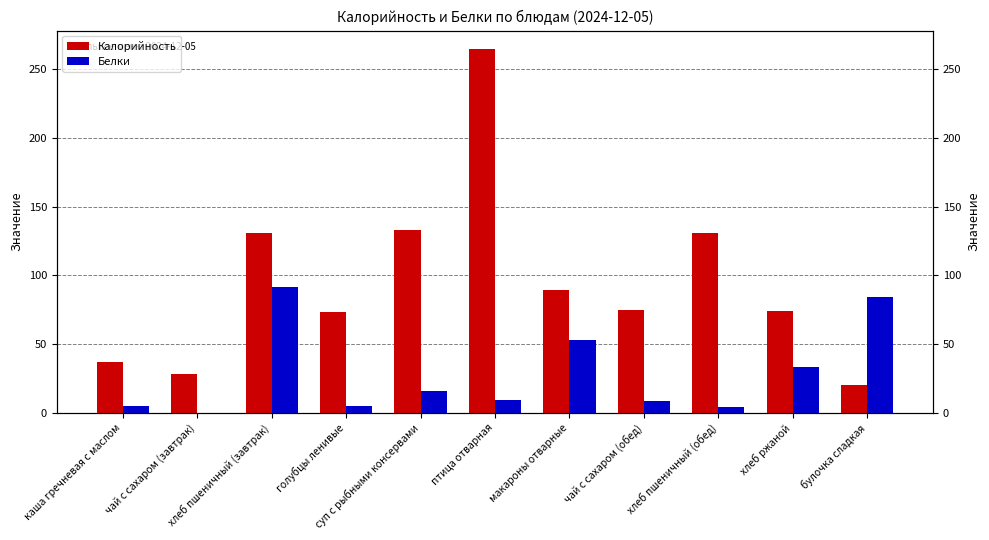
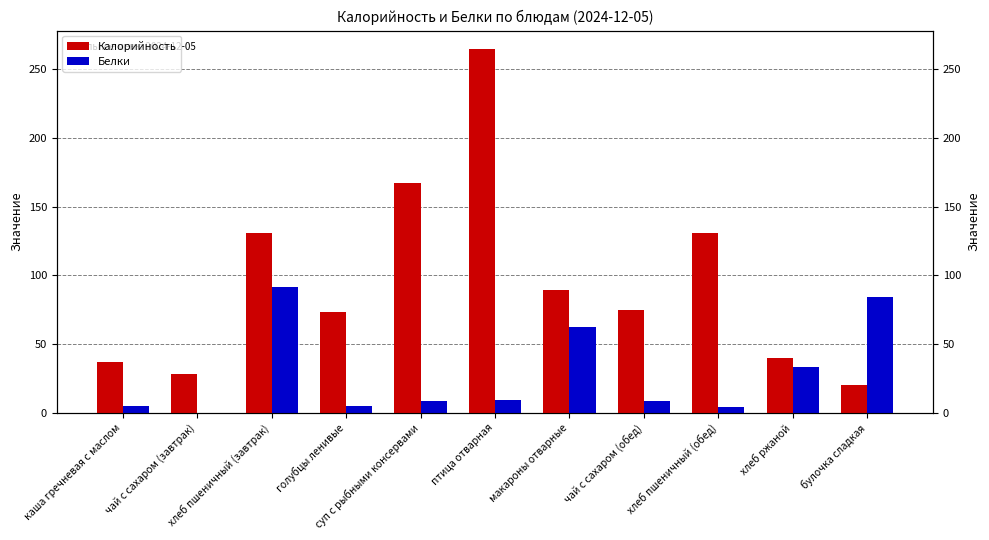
Калорийность, суп с рыбными консервами: 133 -> 167
Белки, суп с рыбными консервами: 16 -> 9
Белки, макароны отварные: 53 -> 62
Калорийность, хлеб ржаной: 74 -> 40
